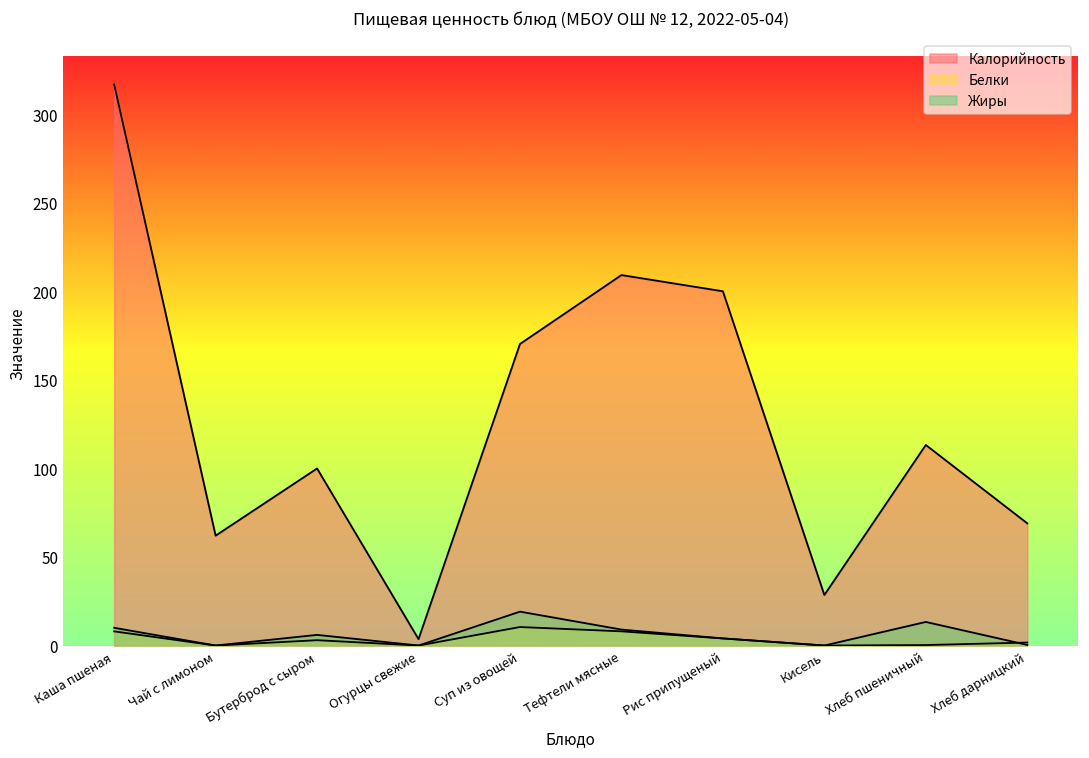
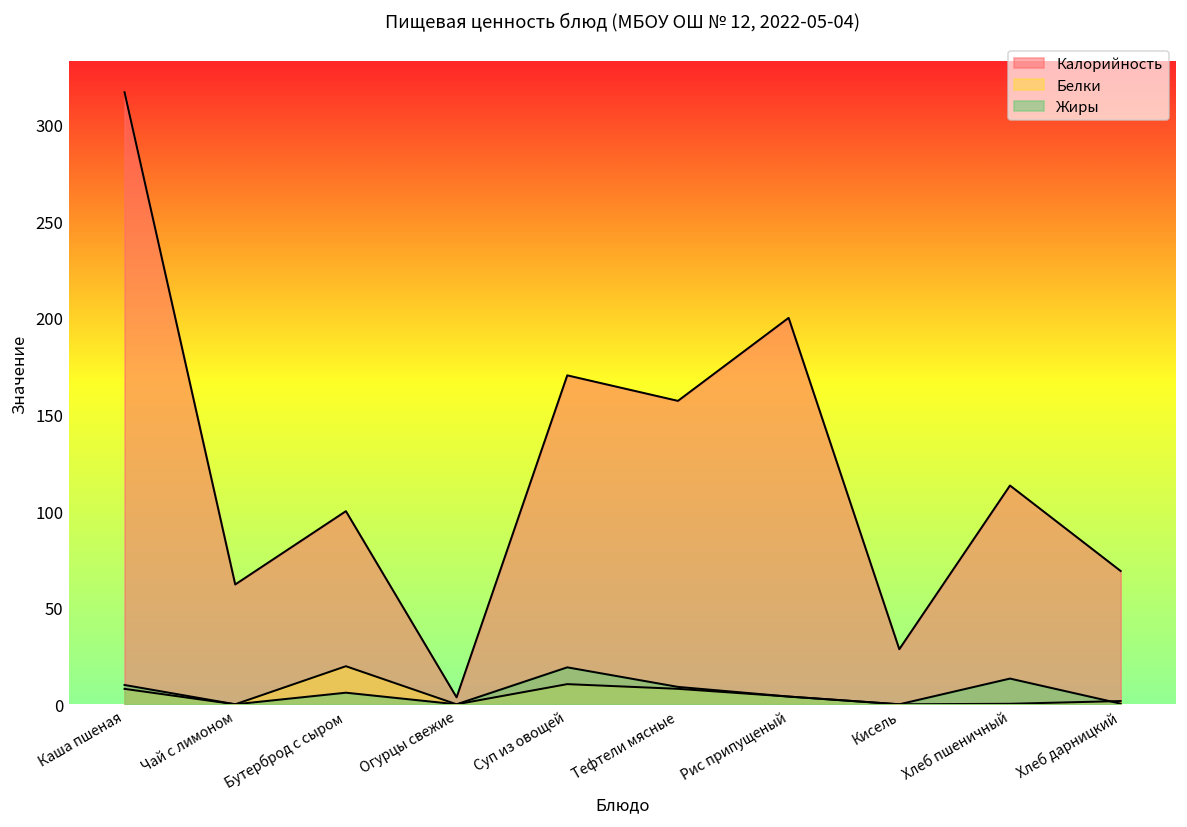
Белки, Бутерброд с сыром: 3 -> 20
Калорийность, Тефтели мясные: 209 -> 157
